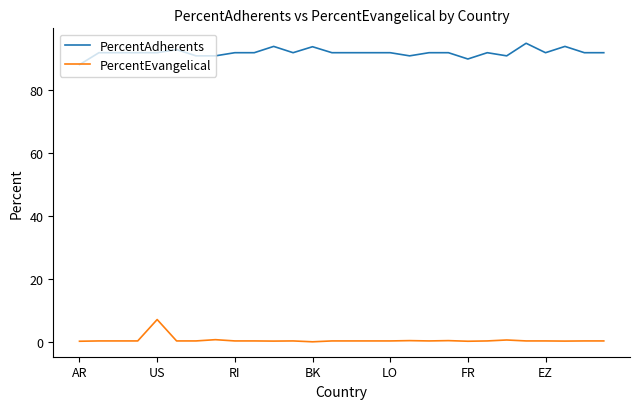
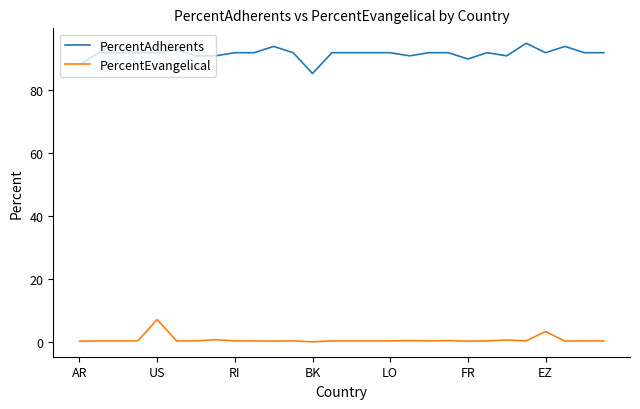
PercentAdherents, BK: 94 -> 85
PercentEvangelical, EZ: 0 -> 3
